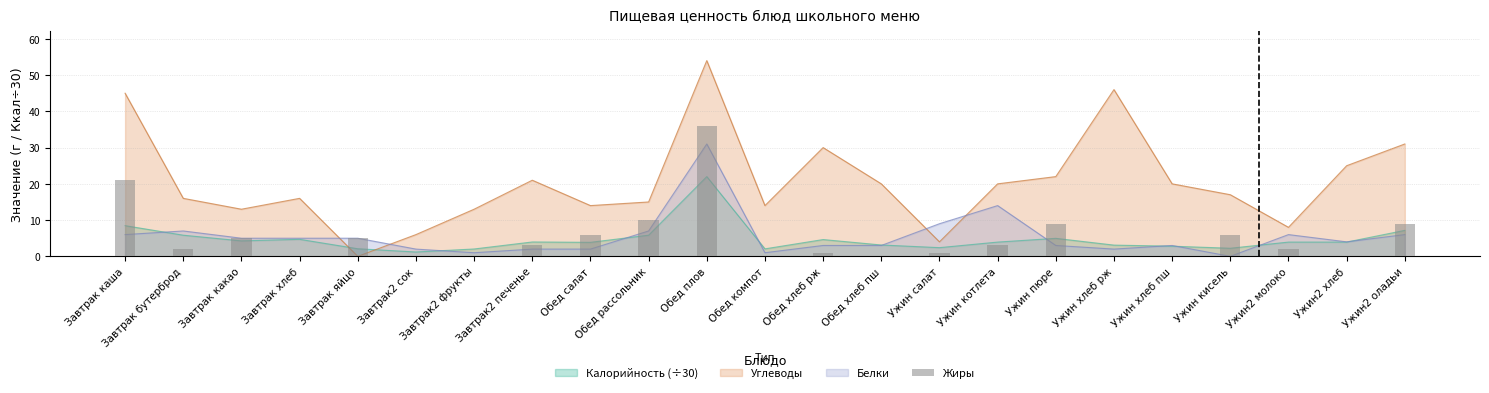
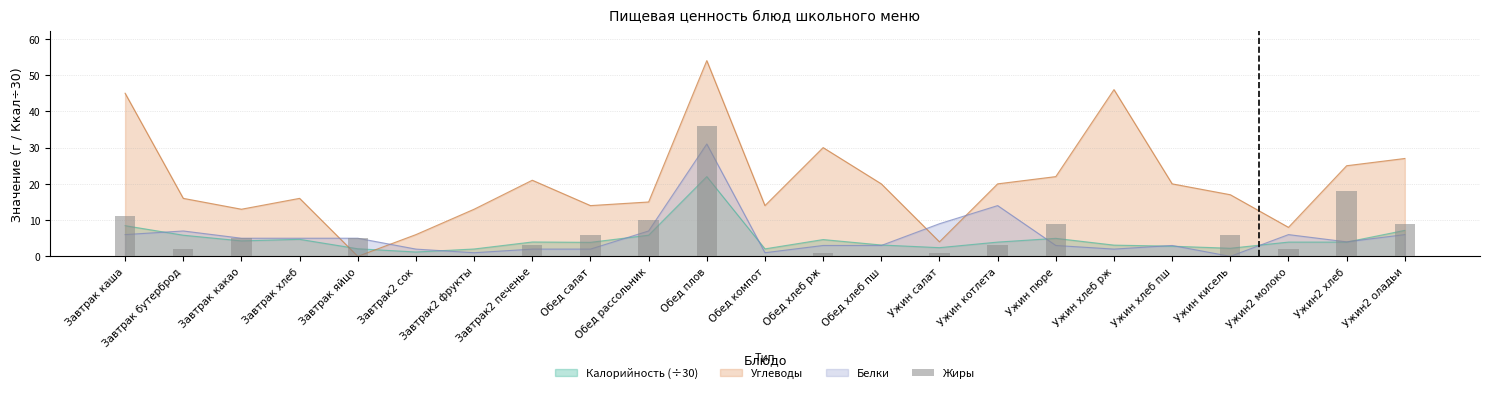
Жиры, Завтрак каша: 21 -> 11
Жиры, Ужин2 хлеб: 0 -> 18
Углеводы, Ужин2 оладьи: 31 -> 27
